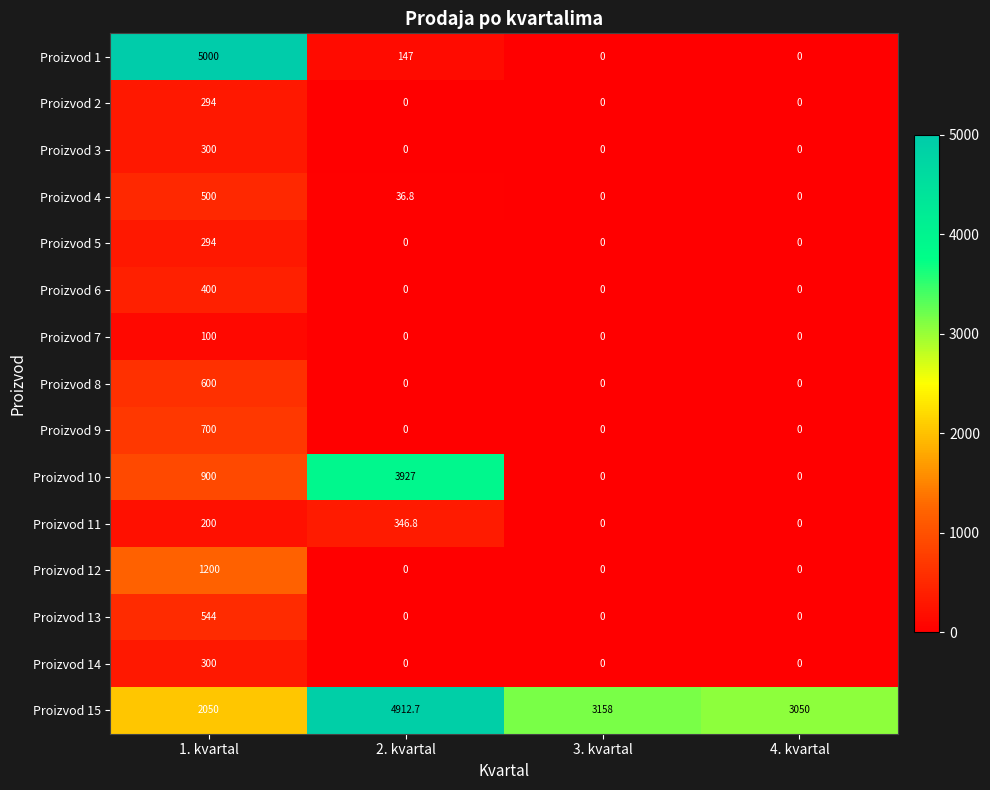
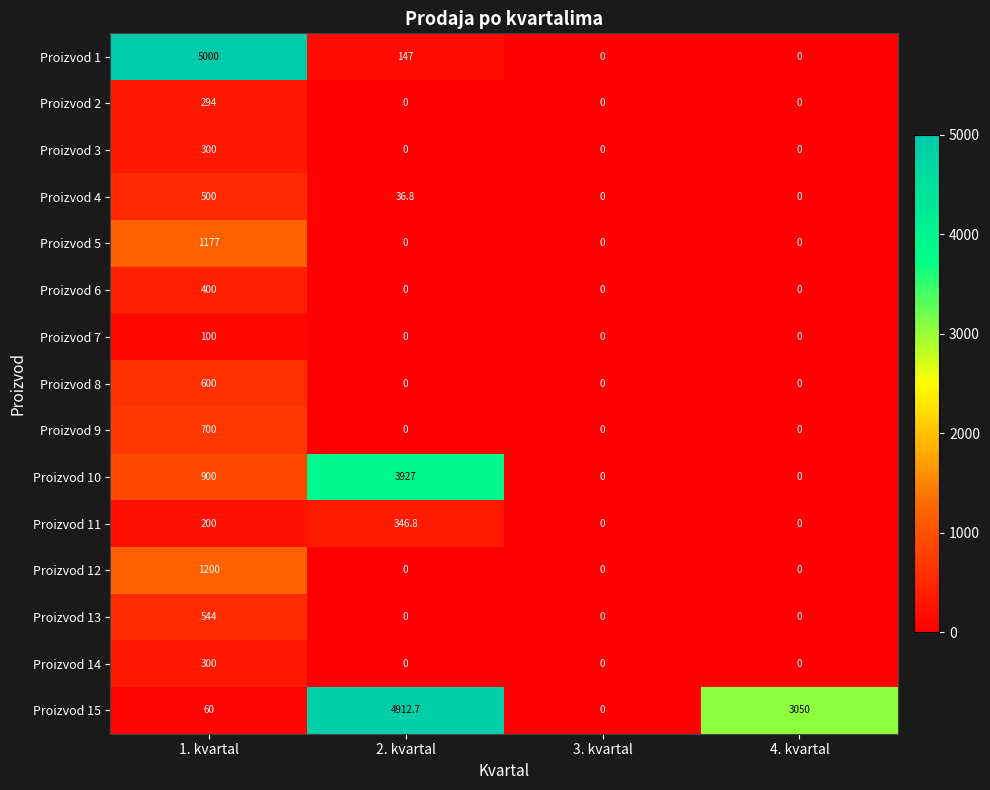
Proizvod 5, 1. kvartal: 294 -> 1177
Proizvod 15, 1. kvartal: 2050 -> 60
Proizvod 15, 3. kvartal: 3158 -> 0
